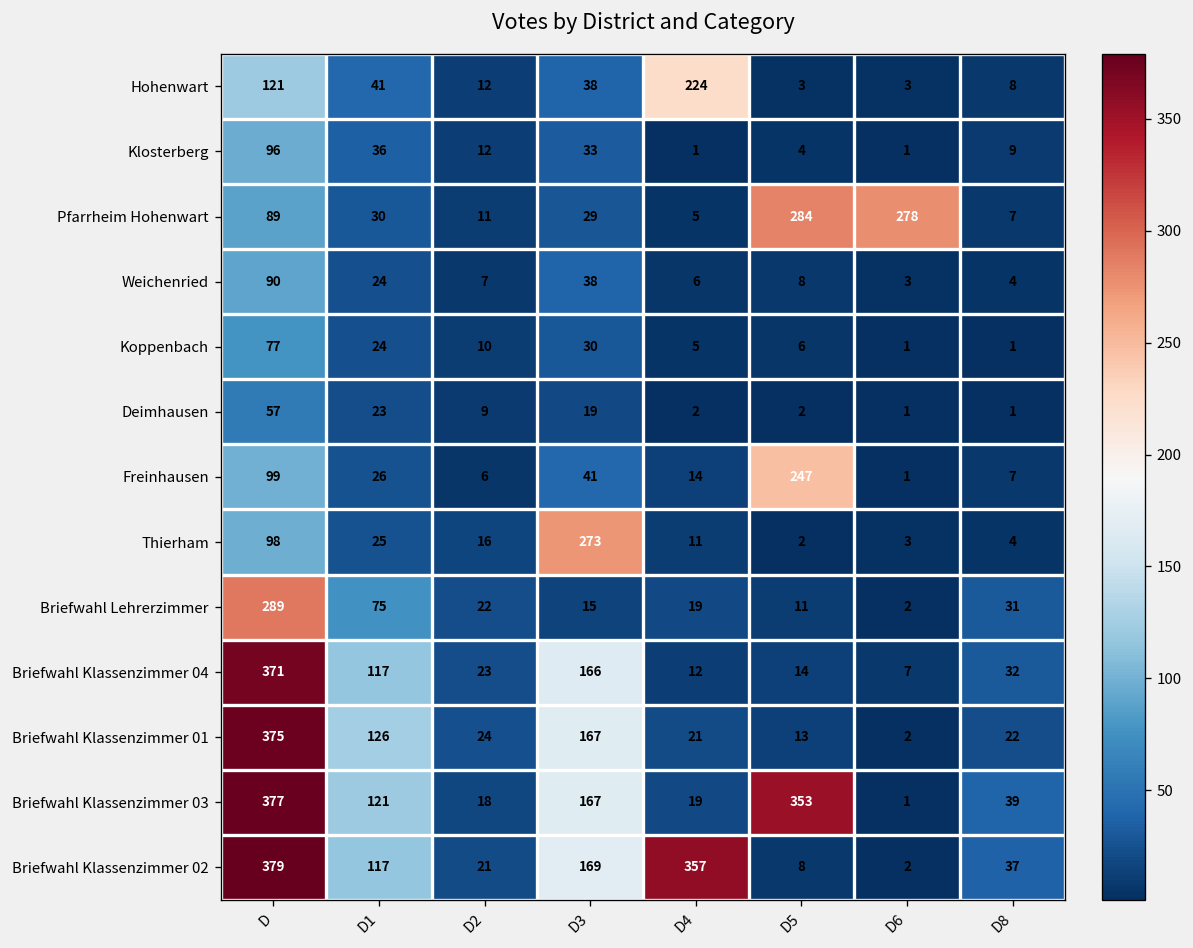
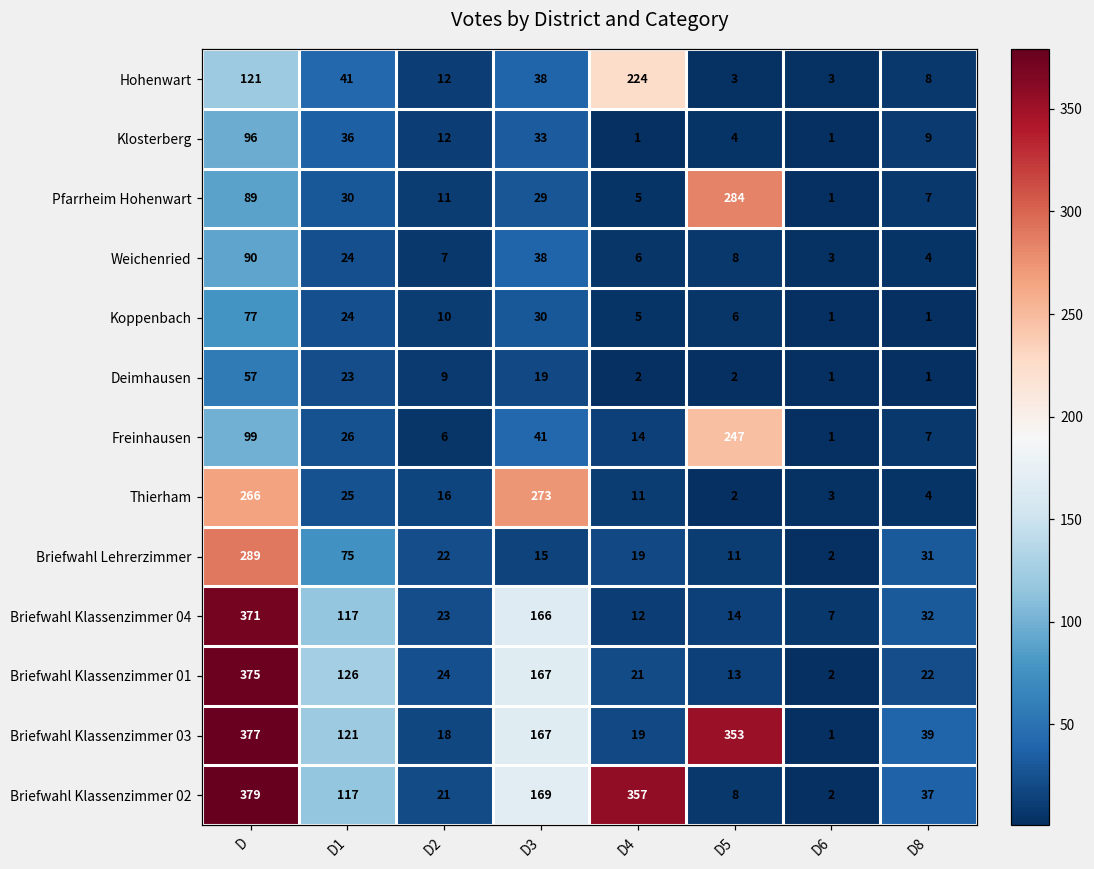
Pfarrheim Hohenwart, D6: 278 -> 1
Thierham, D: 98 -> 266
